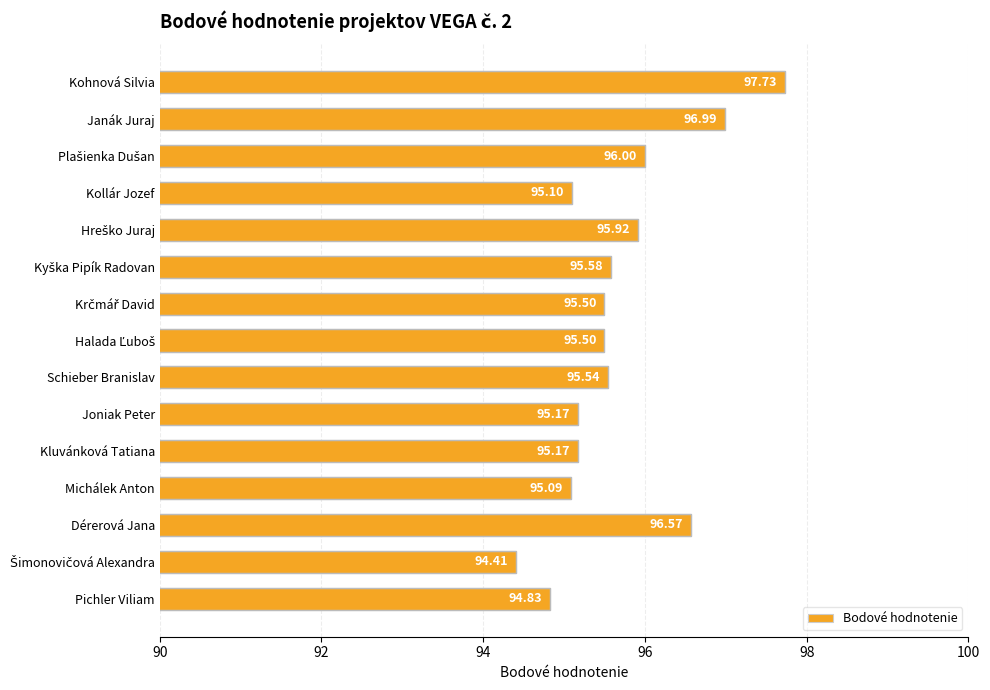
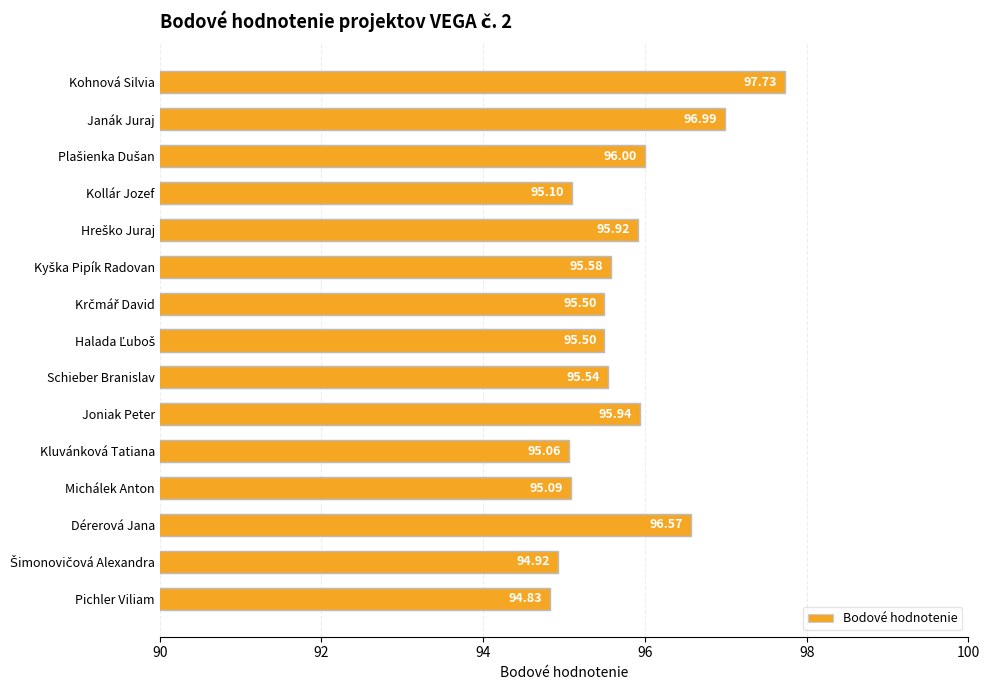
Joniak Peter: 95.17 -> 95.94
Kluvánková Tatiana: 95.17 -> 95.06
Šimonovičová Alexandra: 94.41 -> 94.92
